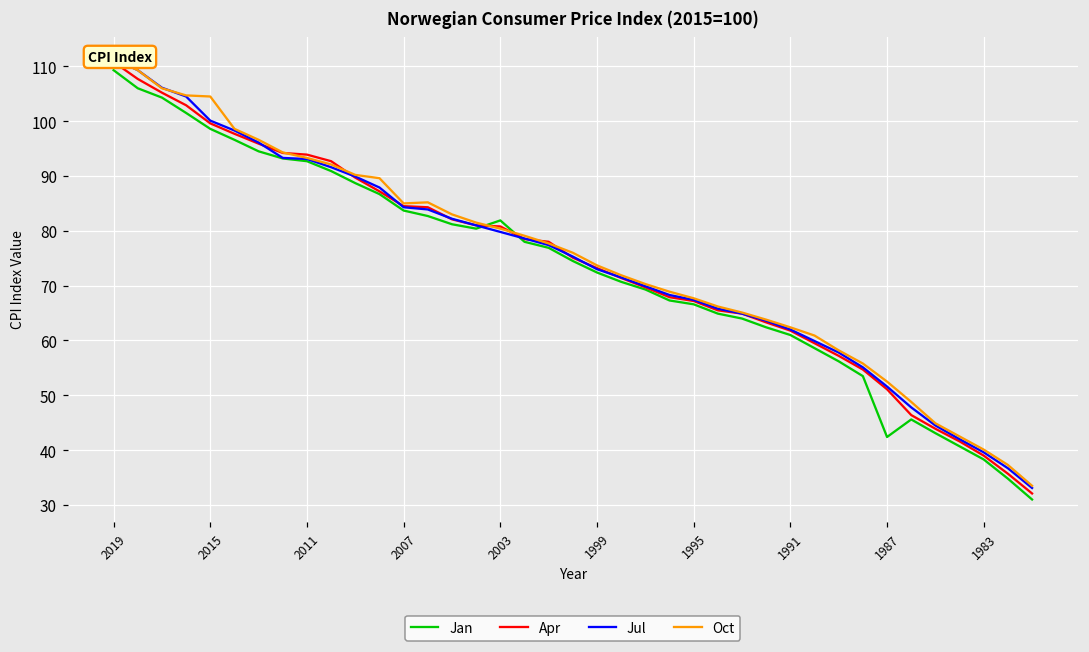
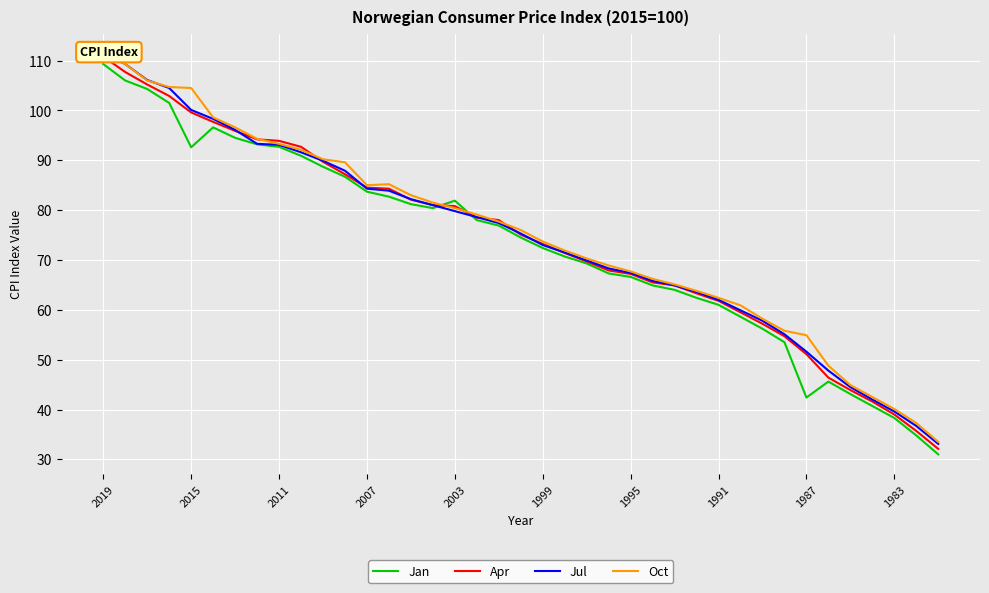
Jan, 2015: 99 -> 93
Oct, 1987: 53 -> 55
